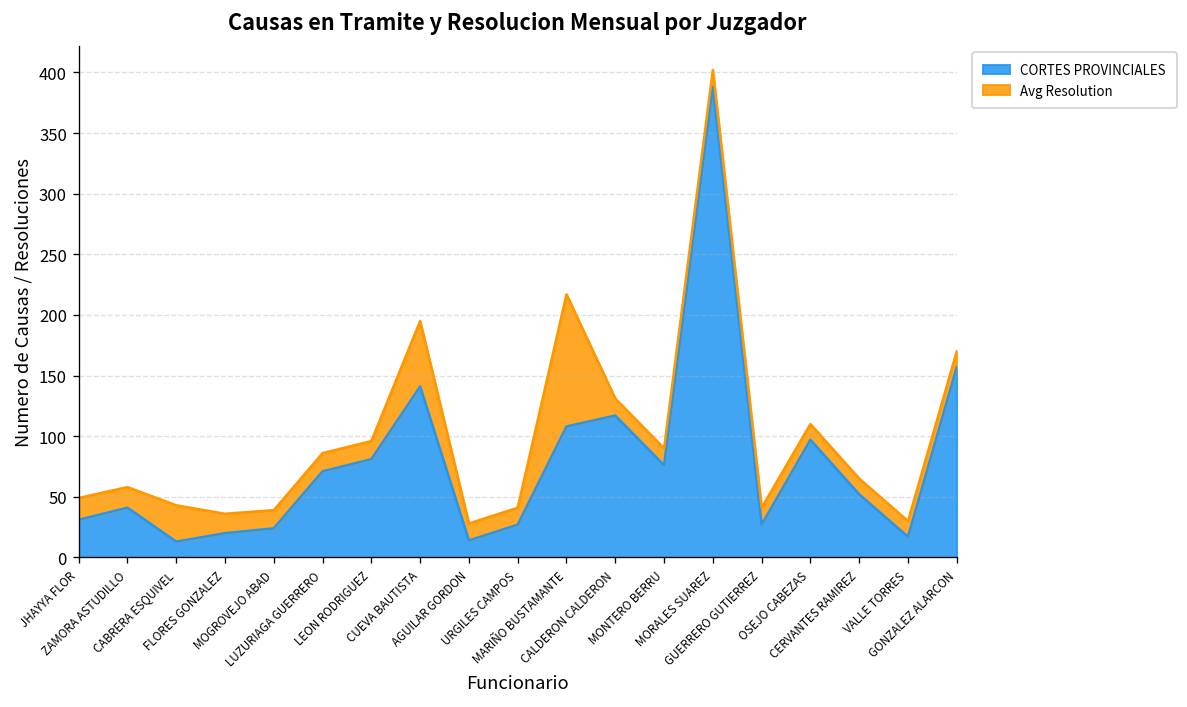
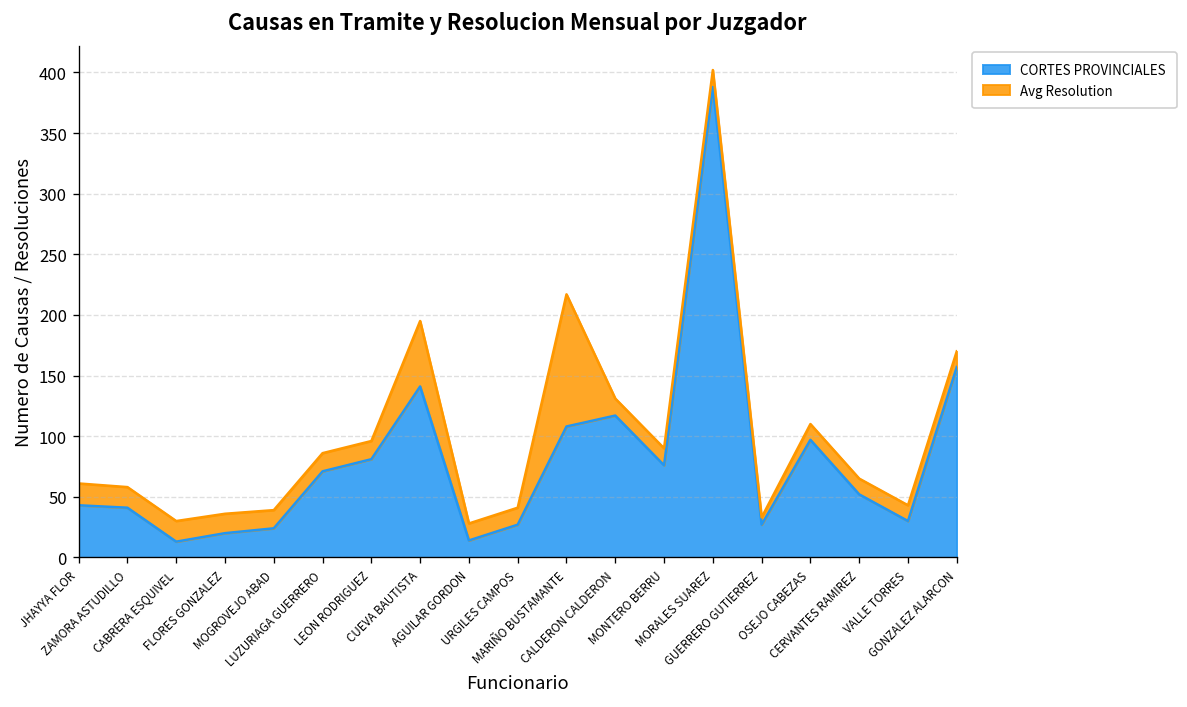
CORTES PROVINCIALES, JHAYYA FLOR: 31 -> 43
Avg Resolution, CABRERA ESQUIVEL: 30 -> 17
Avg Resolution, GUERRERO GUTIERREZ: 14 -> 6
CORTES PROVINCIALES, VALLE TORRES: 17 -> 30
